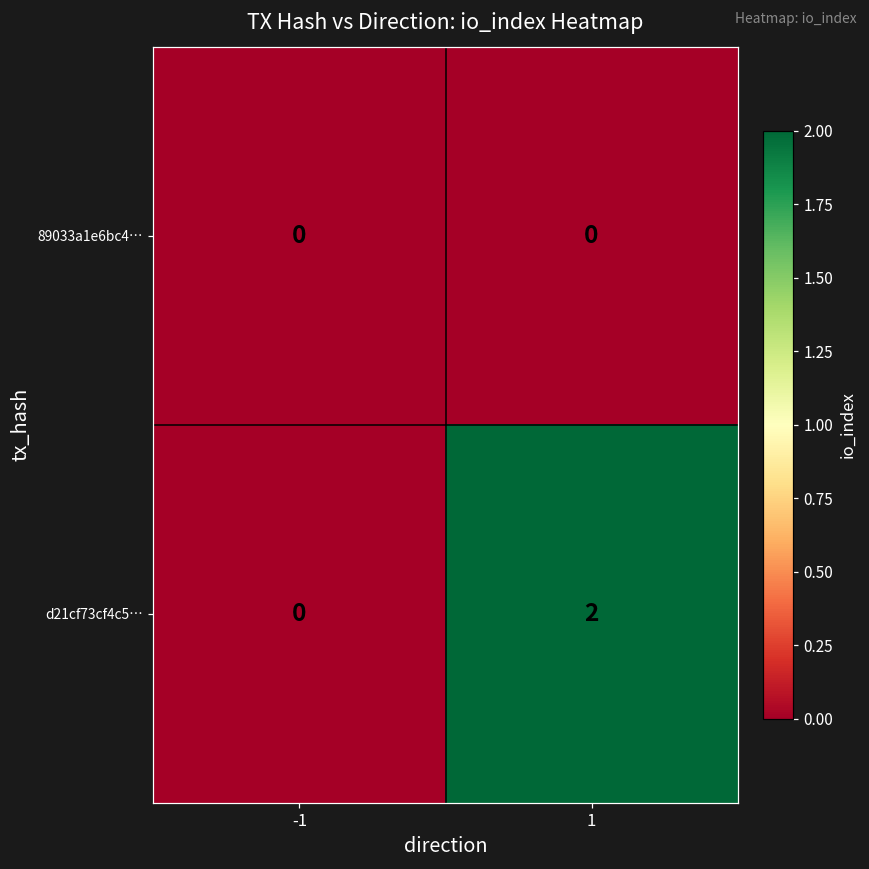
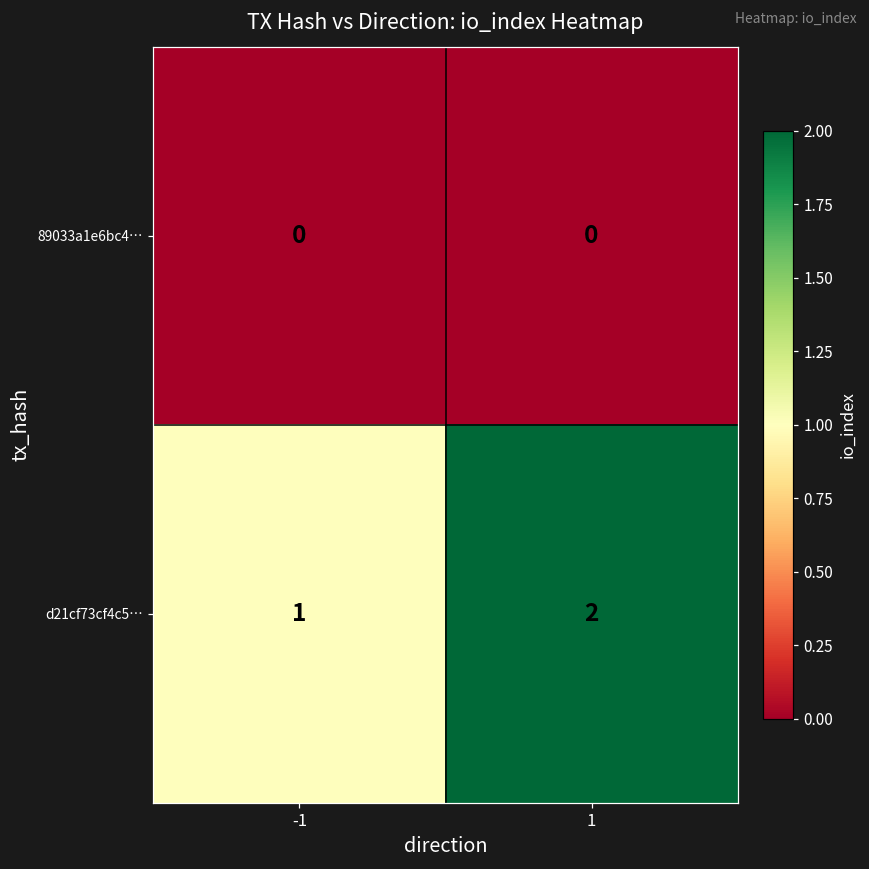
d21cf73cf4c5…, -1: 0 -> 1
